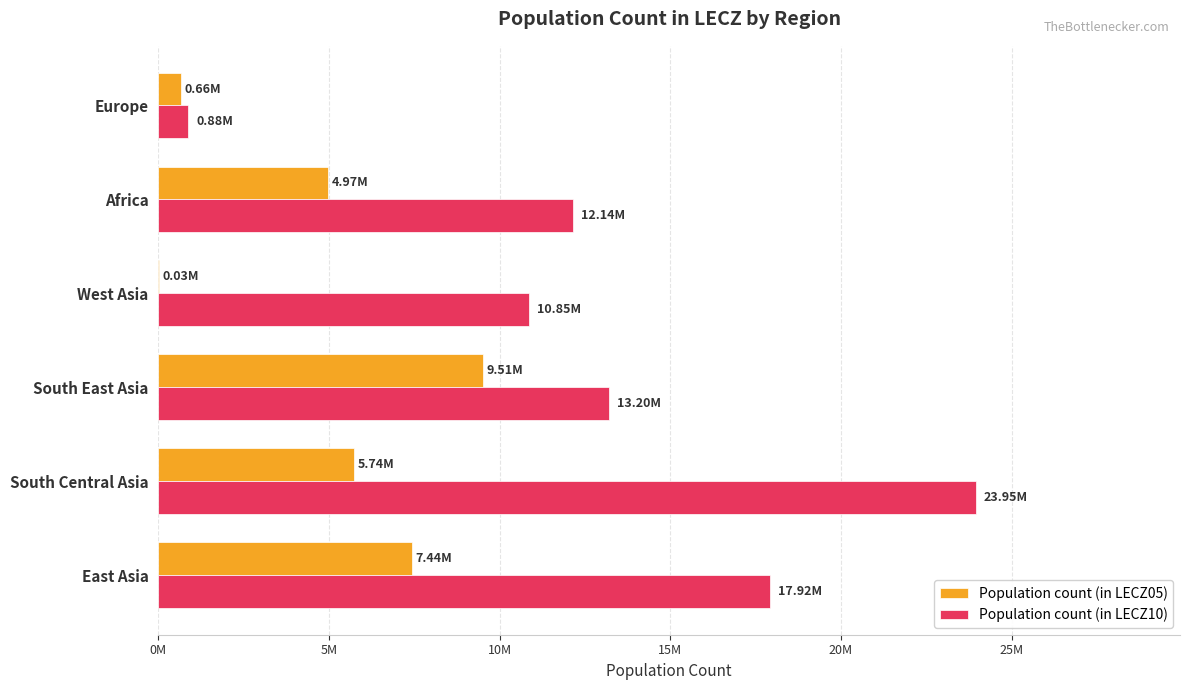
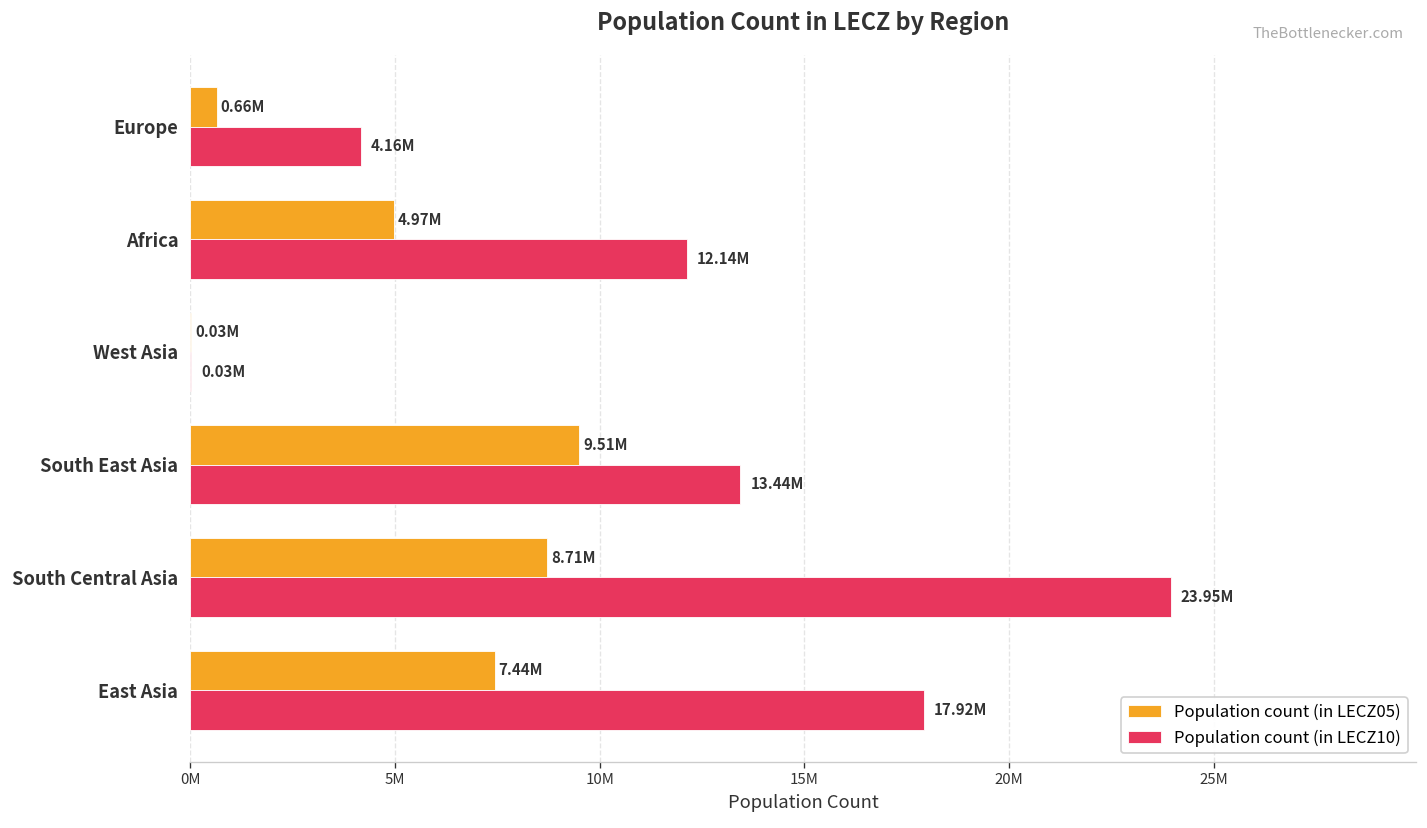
Population count (in LECZ10), Europe: 0.88M -> 4.16M
Population count (in LECZ10), West Asia: 10.85M -> 0.03M
Population count (in LECZ10), South East Asia: 13.20M -> 13.44M
Population count (in LECZ05), South Central Asia: 5.74M -> 8.71M
